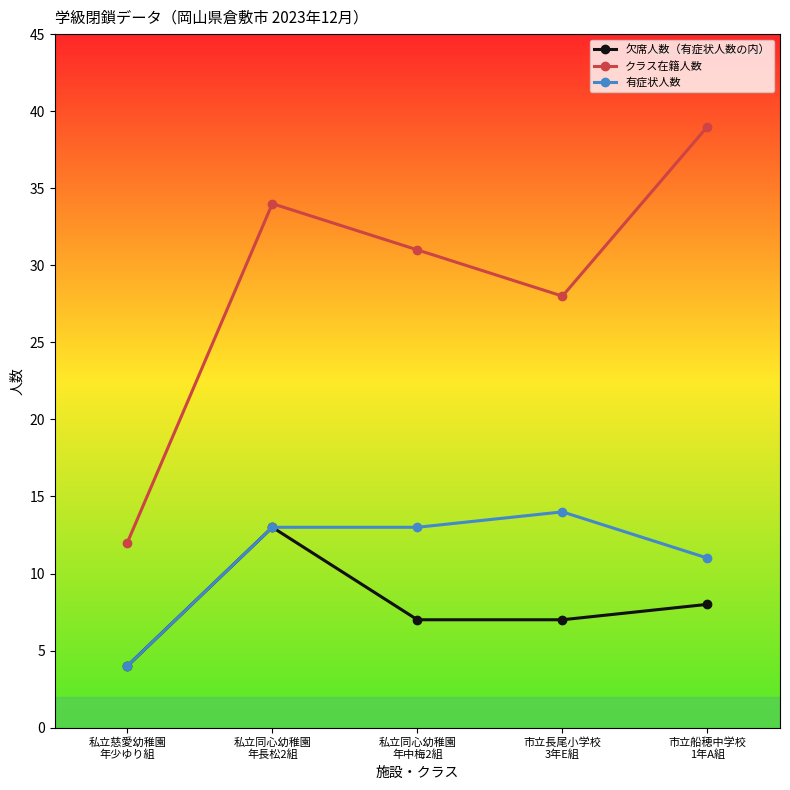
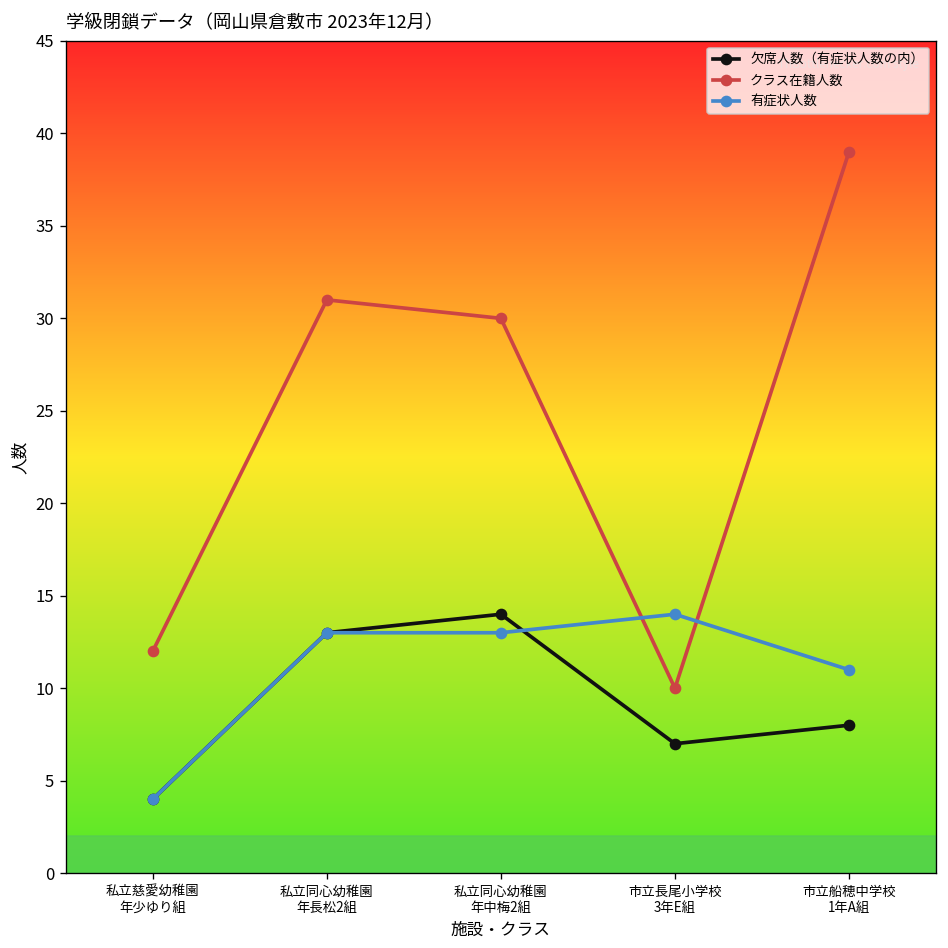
クラス在籍人数, 私立同心幼稚園 年長松2組: 34 -> 31
欠席人数（有症状人数の内）, 私立同心幼稚園 年中梅2組: 7 -> 14
クラス在籍人数, 私立同心幼稚園 年中梅2組: 31 -> 30
クラス在籍人数, 市立長尾小学校 3年E組: 28 -> 10
